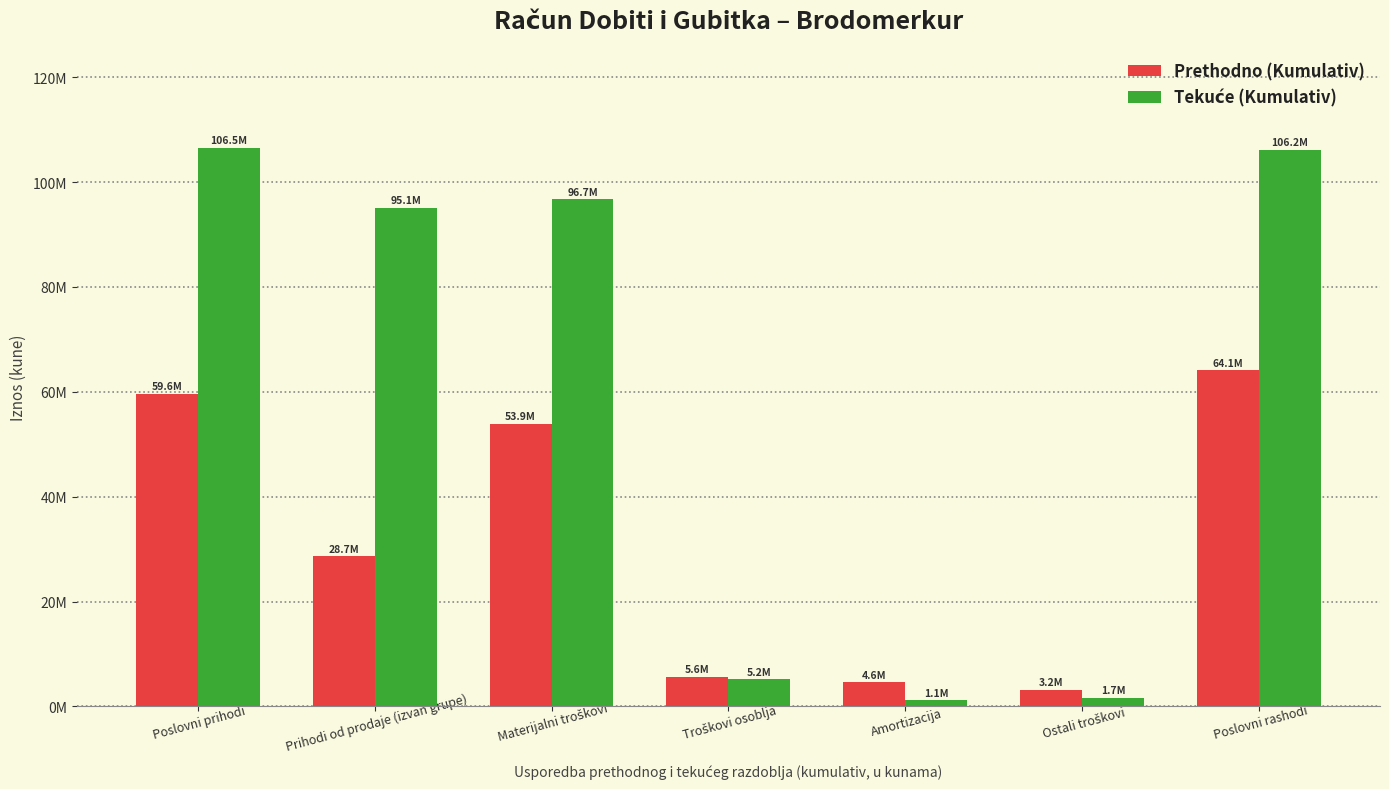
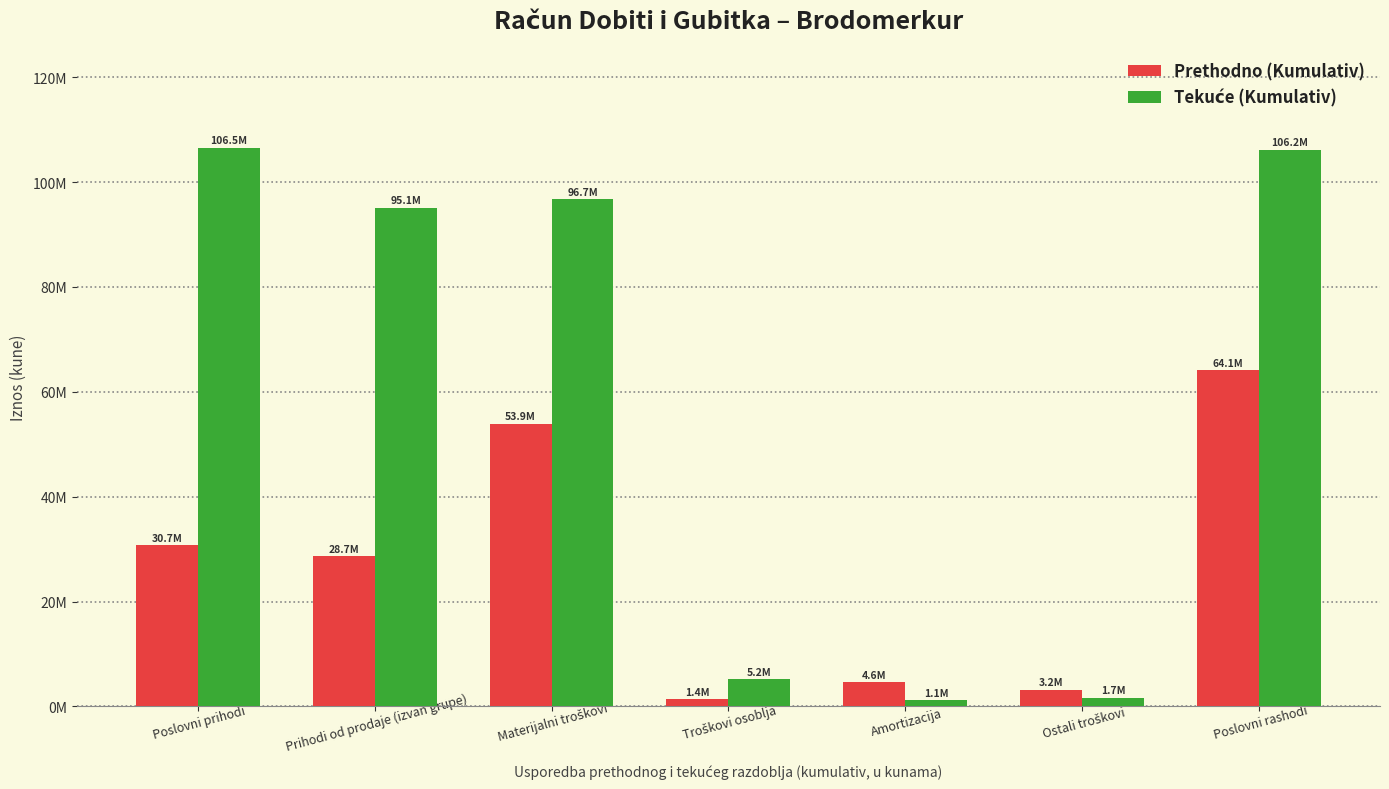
Prethodno (Kumulativ), Poslovni prihodi: 59.6M -> 30.7M
Prethodno (Kumulativ), Troškovi osoblja: 5.6M -> 1.4M
